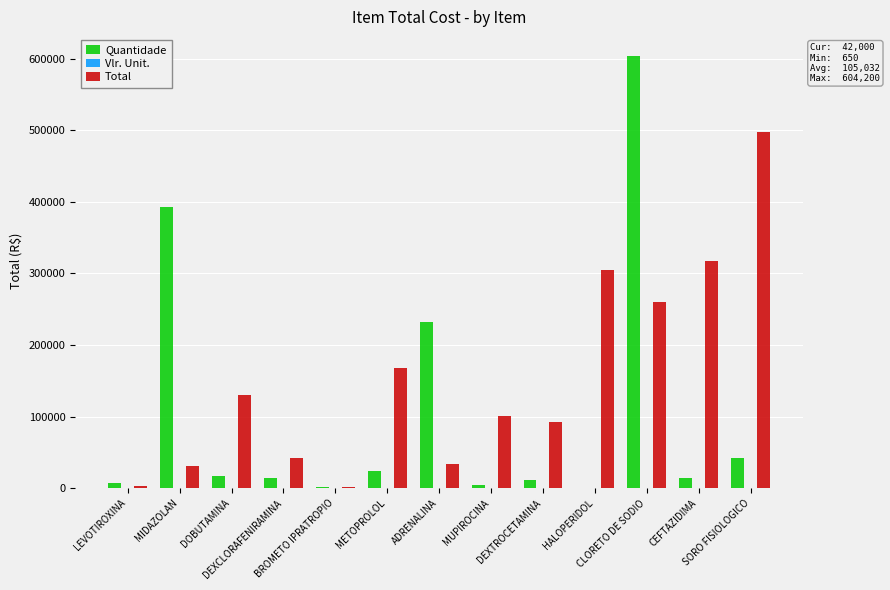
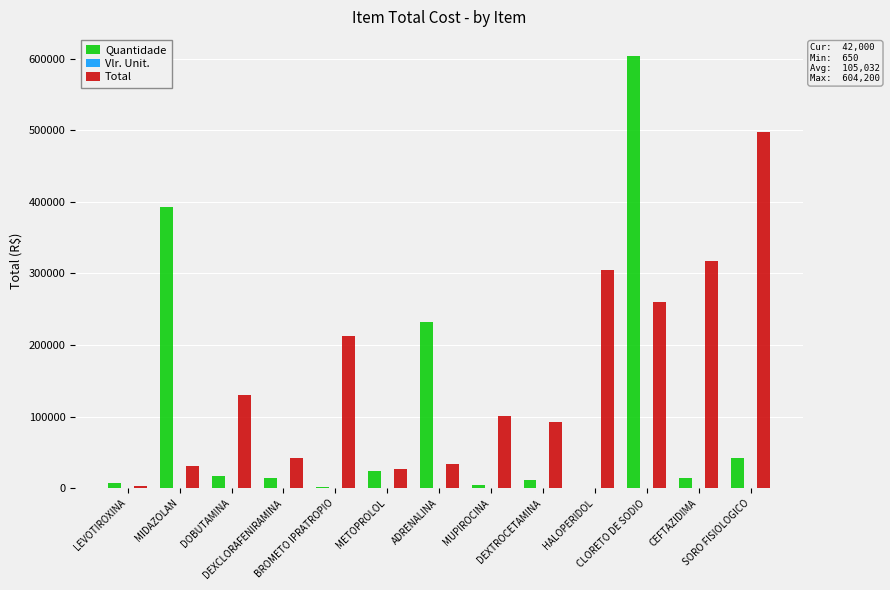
Total, BROMETO IPRATROPIO: 0 -> 210000
Total, METOPROLOL: 170000 -> 30000
